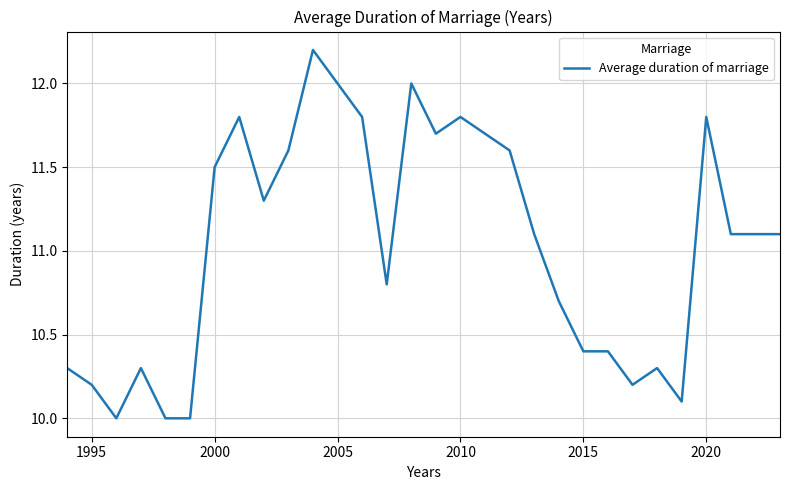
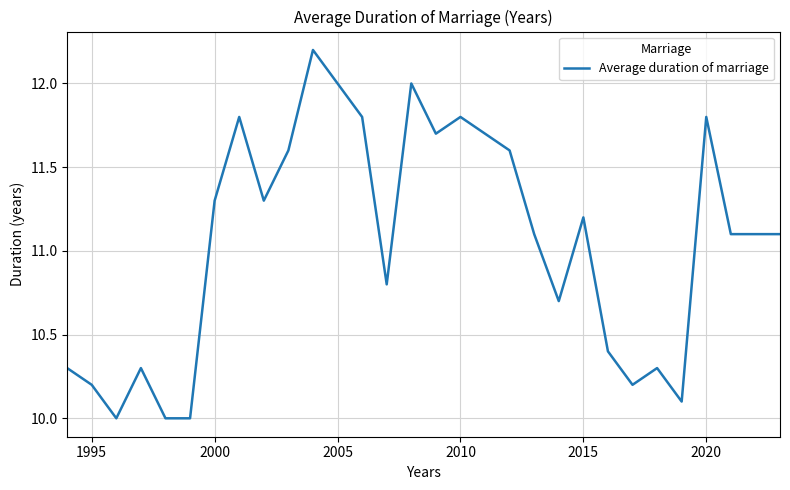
2000: 11.5 -> 11.3
2015: 10.4 -> 11.2
